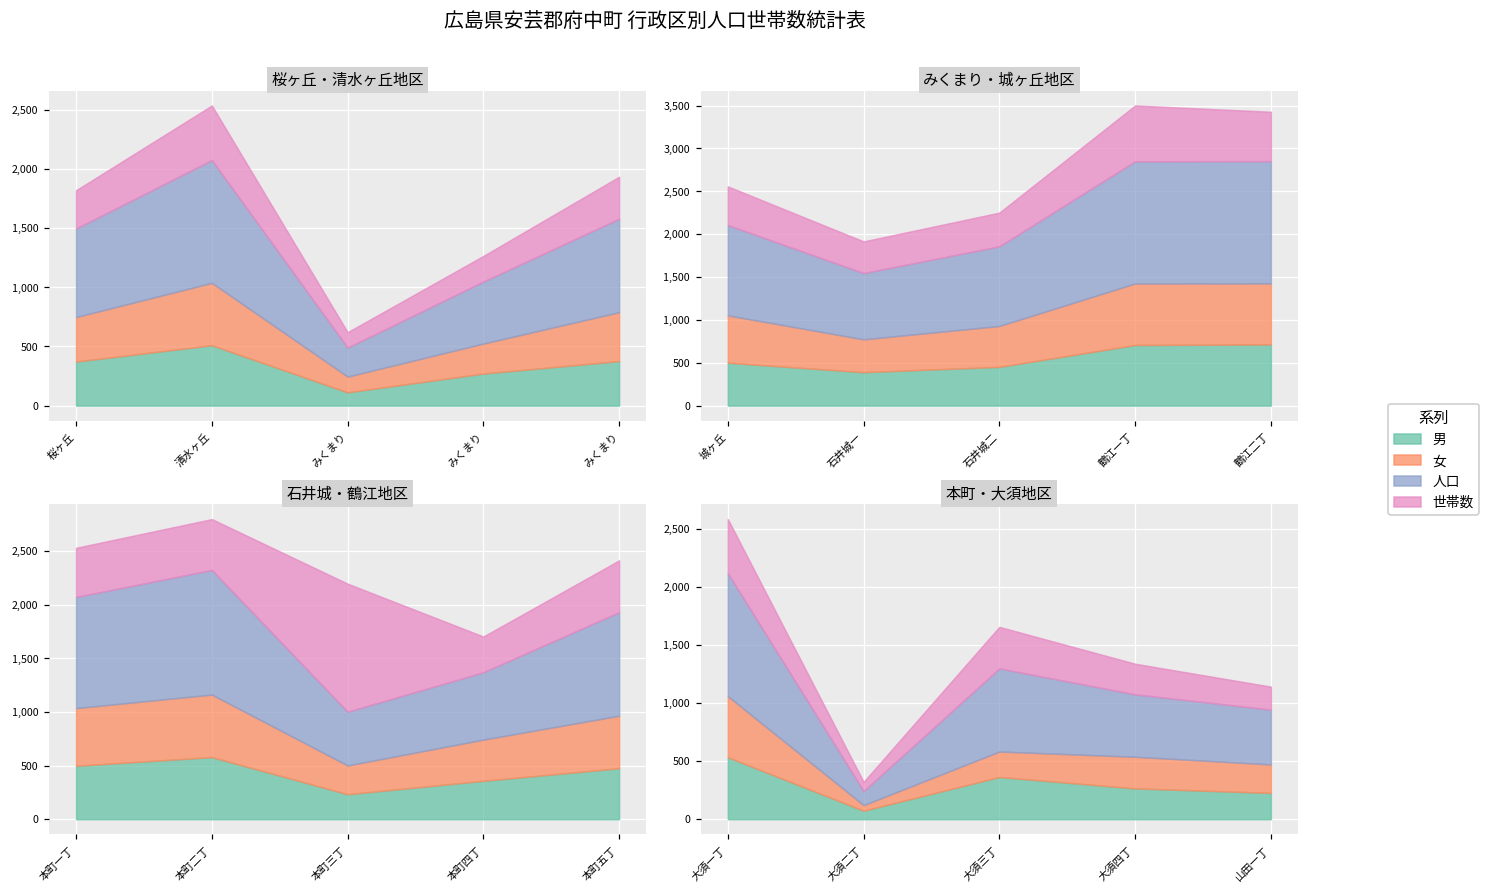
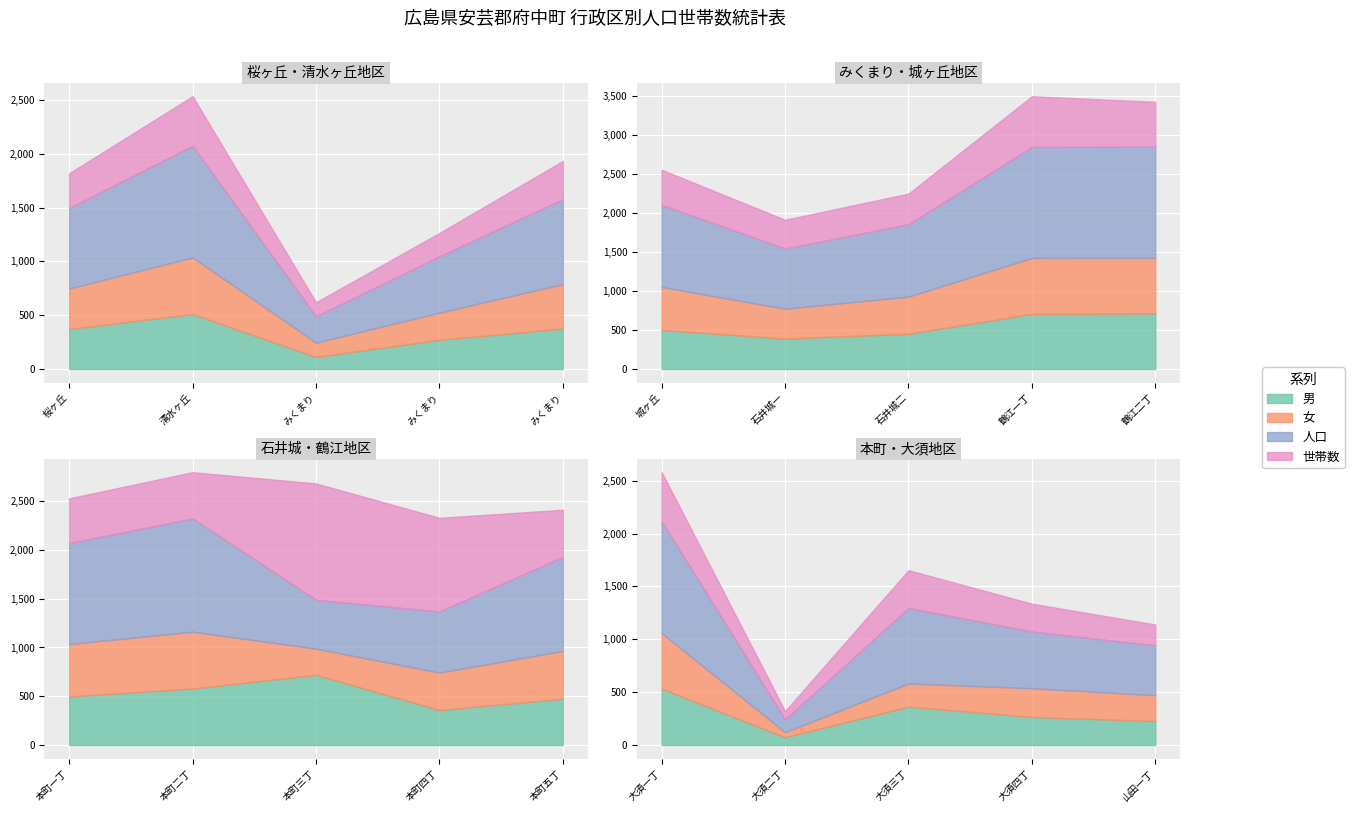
石井城・鶴江地区, 男, 本町三丁: 200 -> 700
石井城・鶴江地区, 世帯数, 本町四丁: 300 -> 1,000
